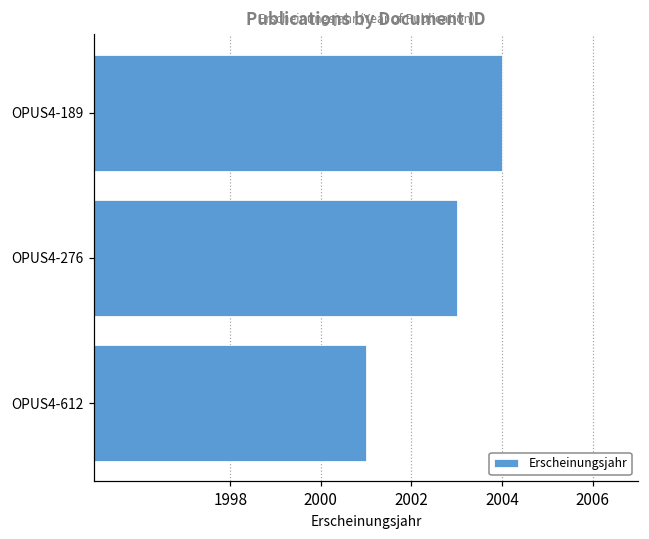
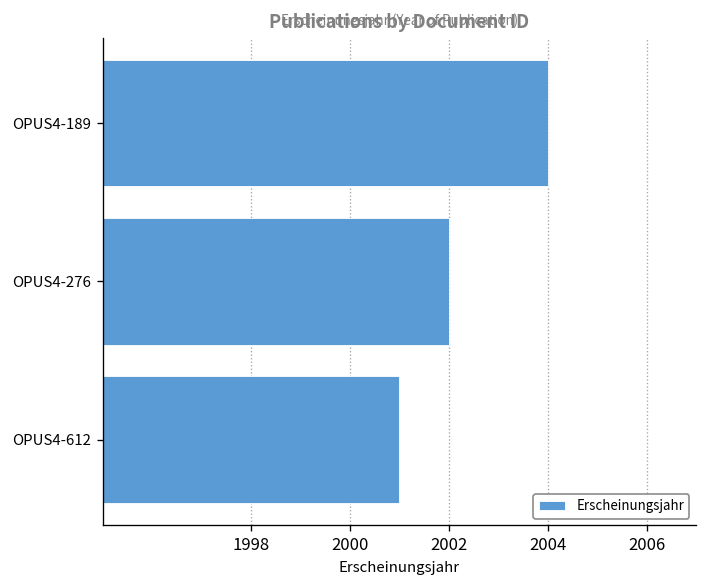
OPUS4-276: 2003 -> 2002
